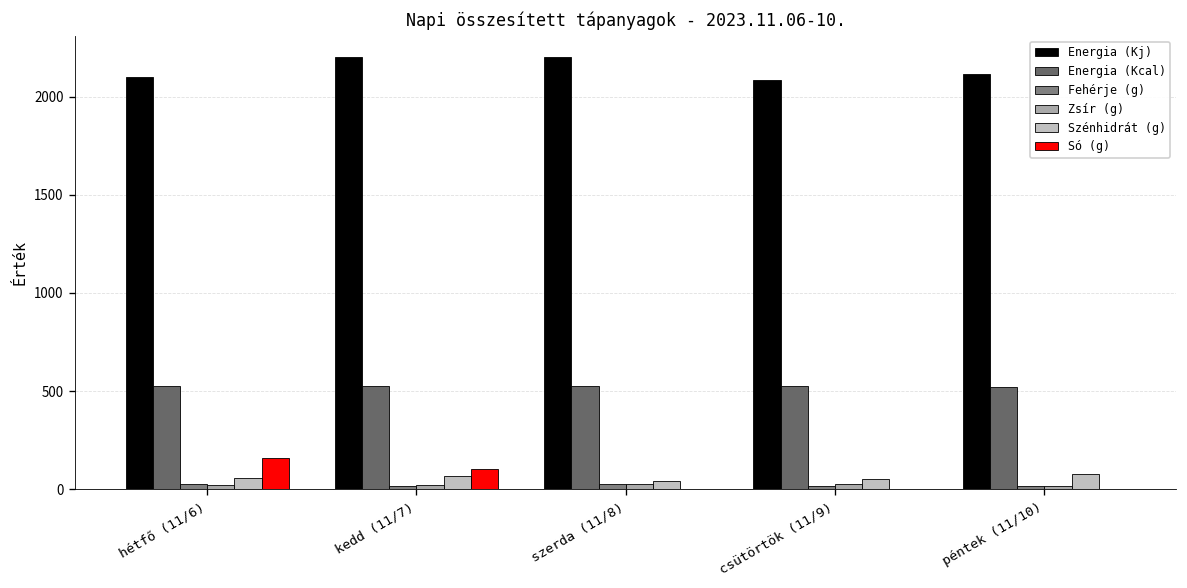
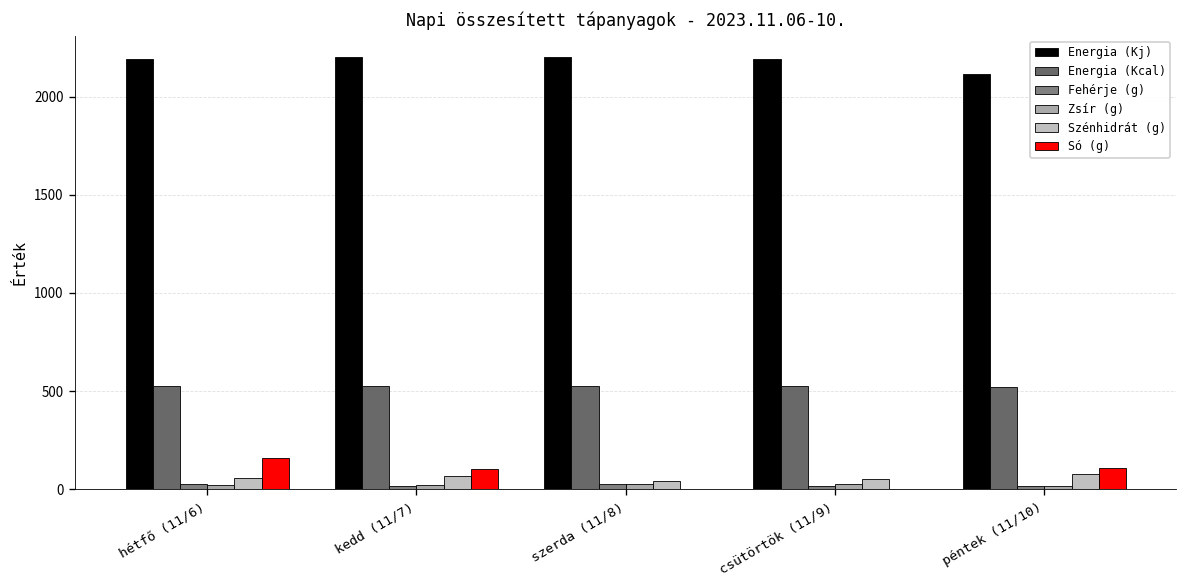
Energia (Kj), hétfő (11/6): 2100 -> 2190
Energia (Kj), csütörtök (11/9): 2090 -> 2190
Só (g), péntek (11/10): 0 -> 110
